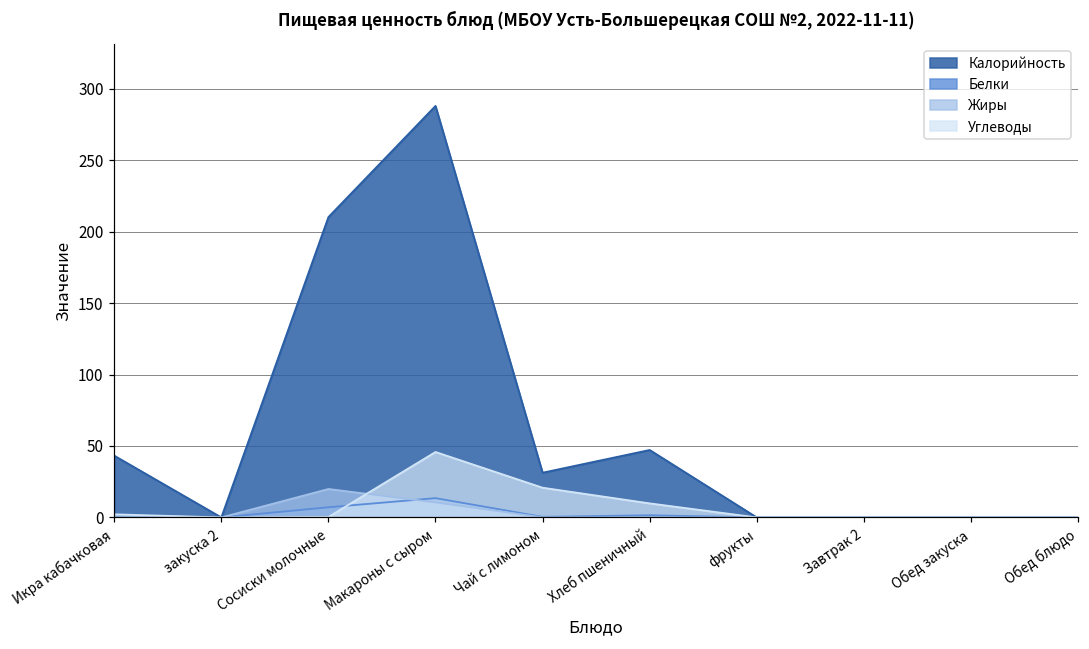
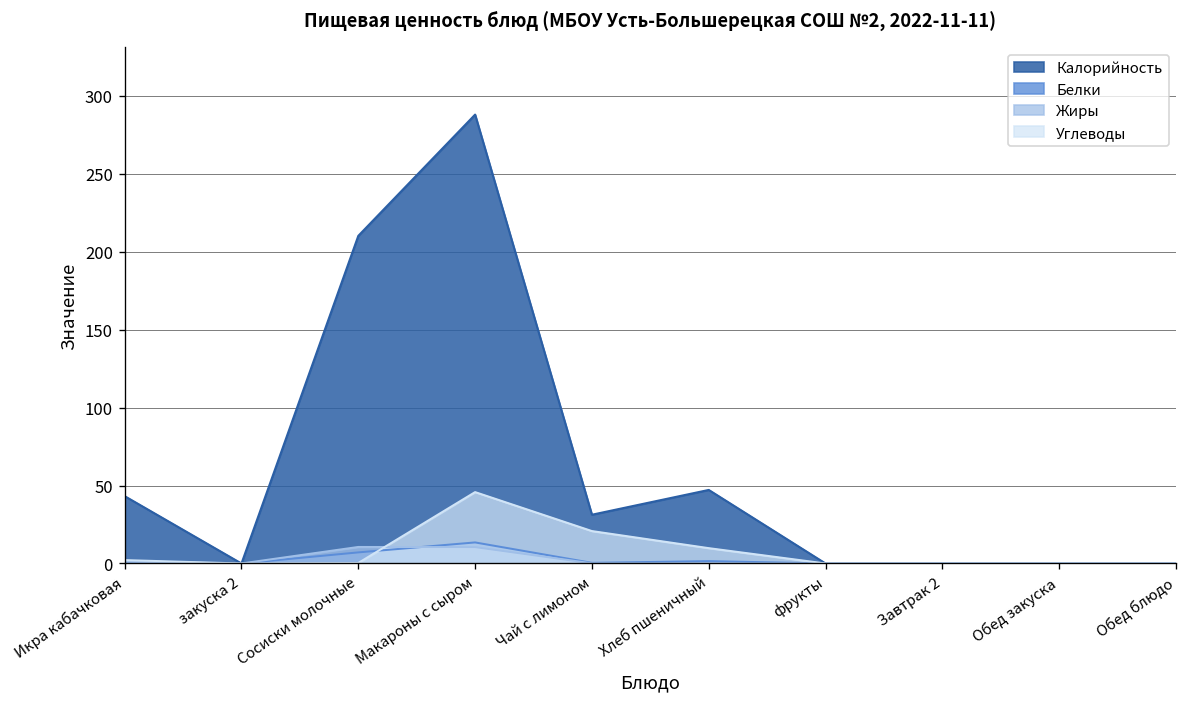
Жиры, Сосиски молочные: 20 -> 11
